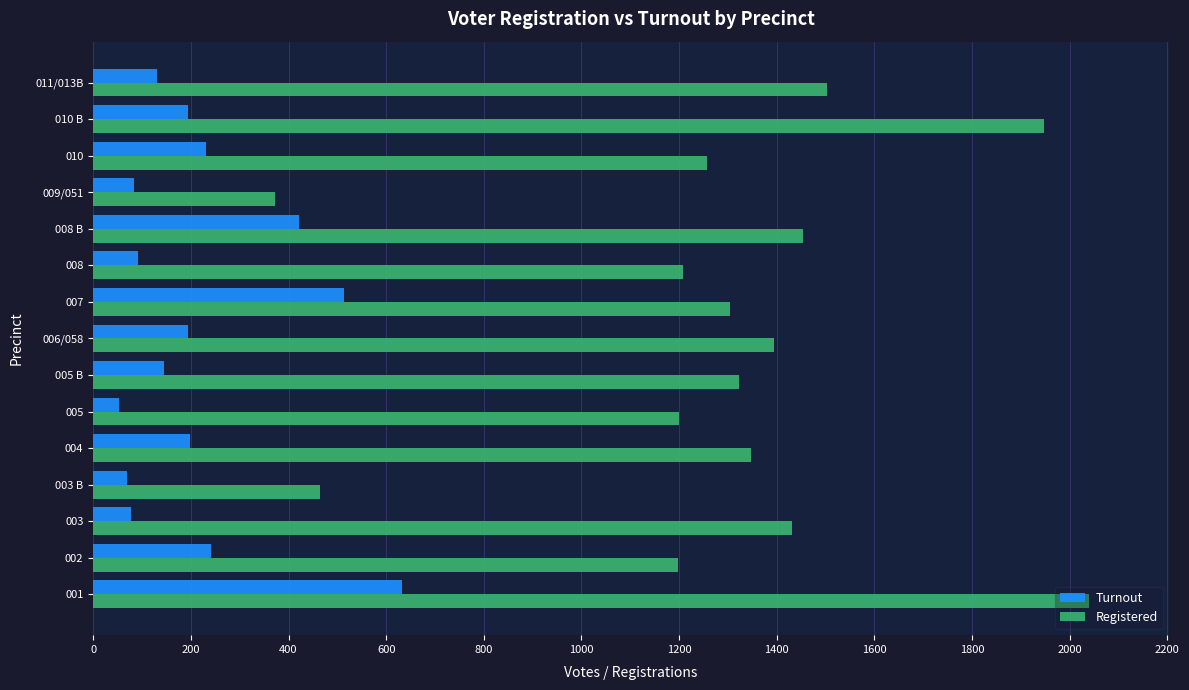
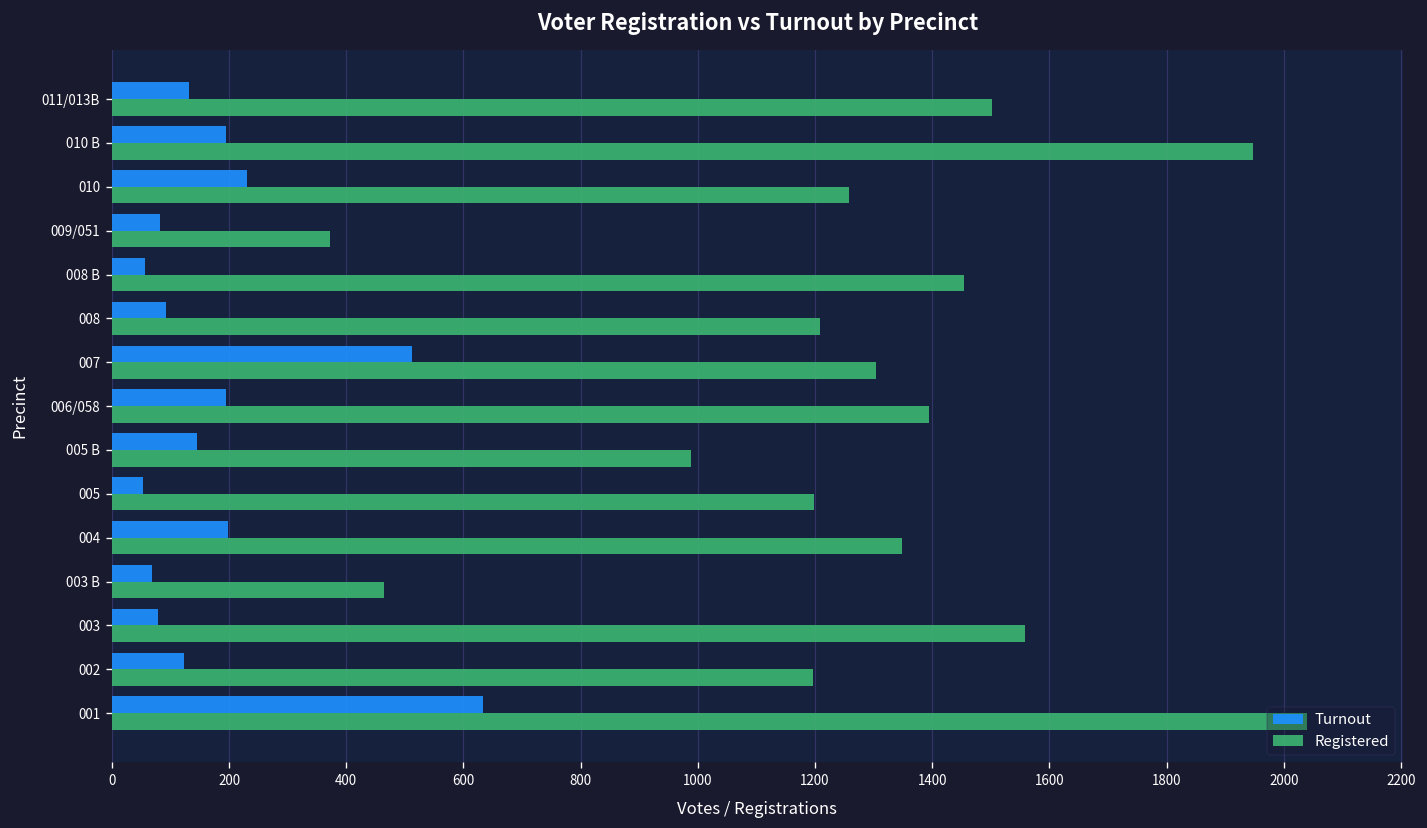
Turnout, 008 B: 420 -> 60
Registered, 005 B: 1320 -> 990
Registered, 003: 1430 -> 1560
Turnout, 002: 240 -> 120
